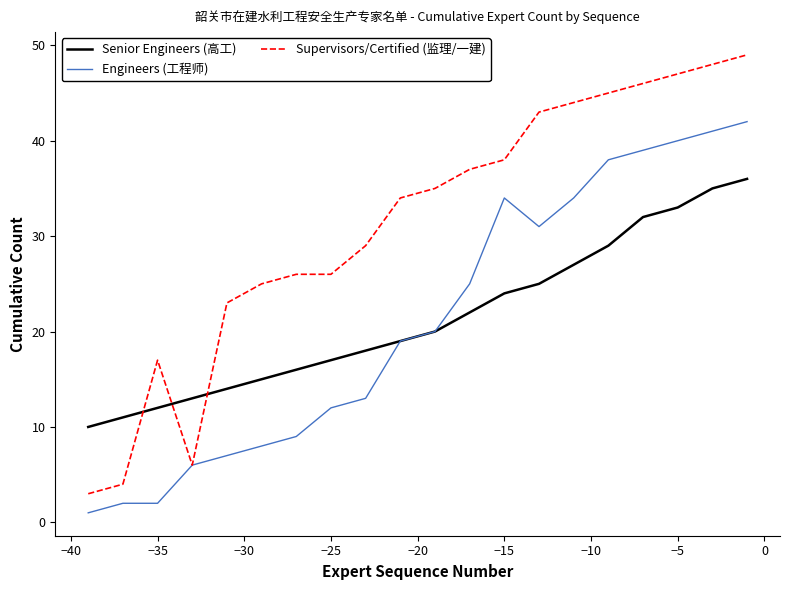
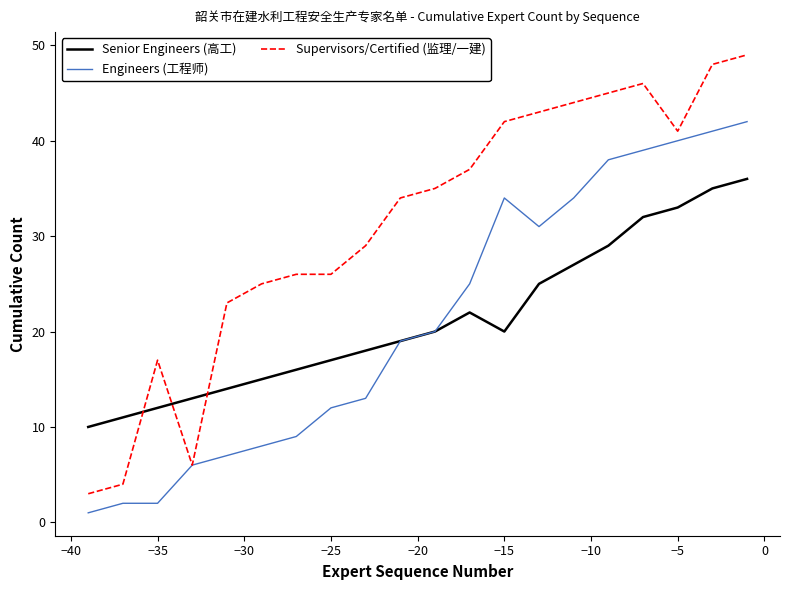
Senior Engineers (高工), −15: 24 -> 20
Supervisors/Certified (监理/一建), −15: 38 -> 42
Supervisors/Certified (监理/一建), −5: 47 -> 41
